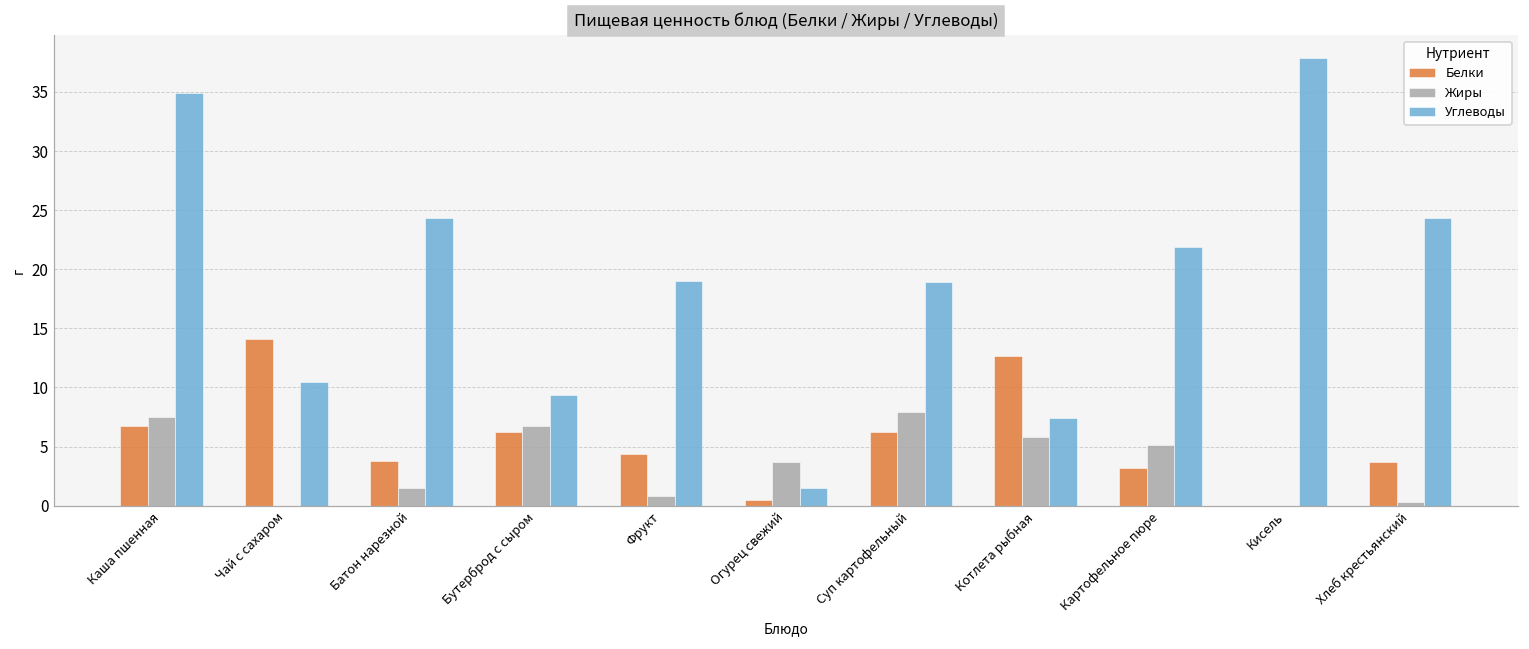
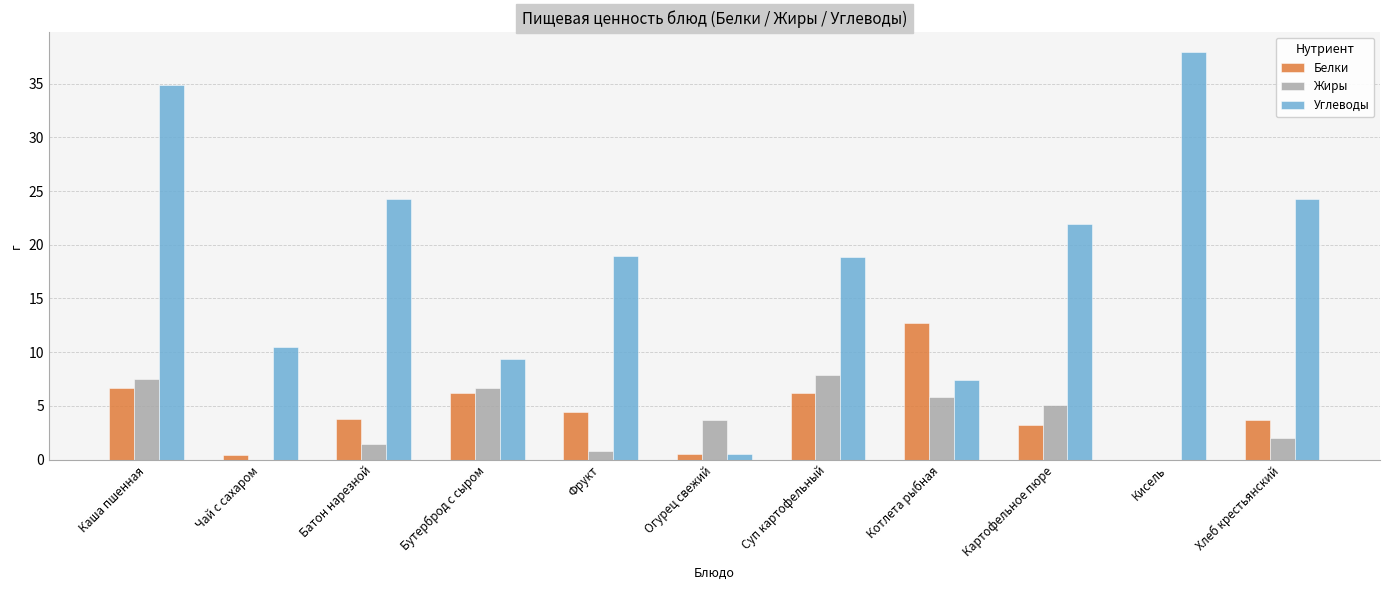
Белки, Чай с сахаром: 14.1 -> 0.4
Углеводы, Огурец свежий: 1.5 -> 0.5
Жиры, Хлеб крестьянский: 0.3 -> 2.0
